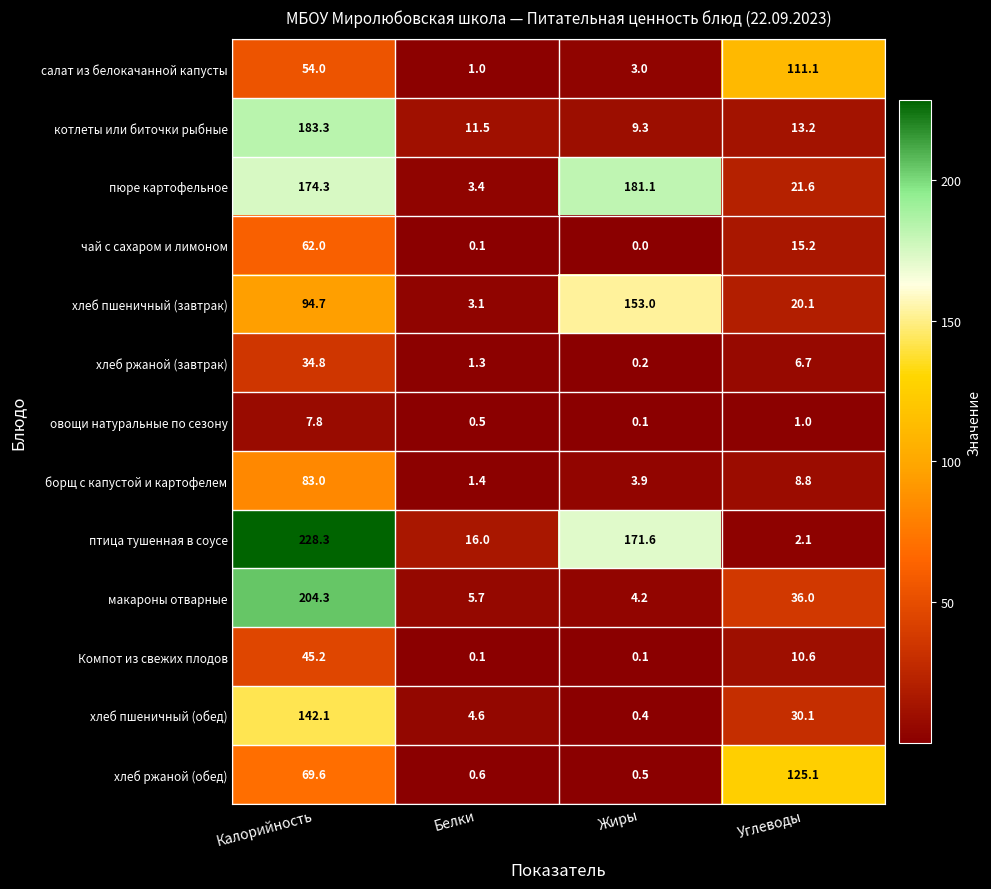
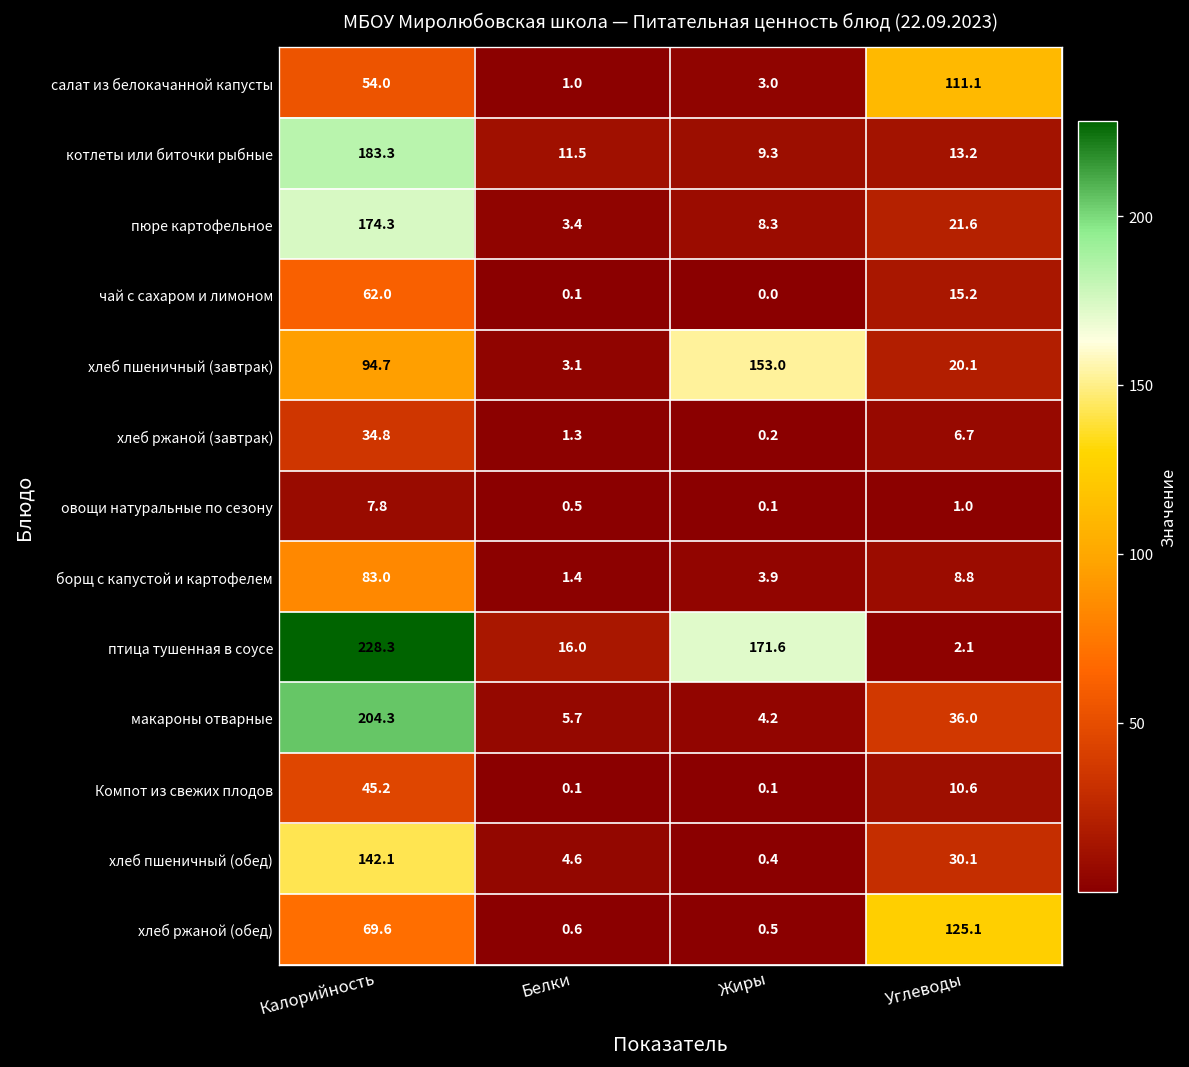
пюре картофельное, Жиры: 181.1 -> 8.3
